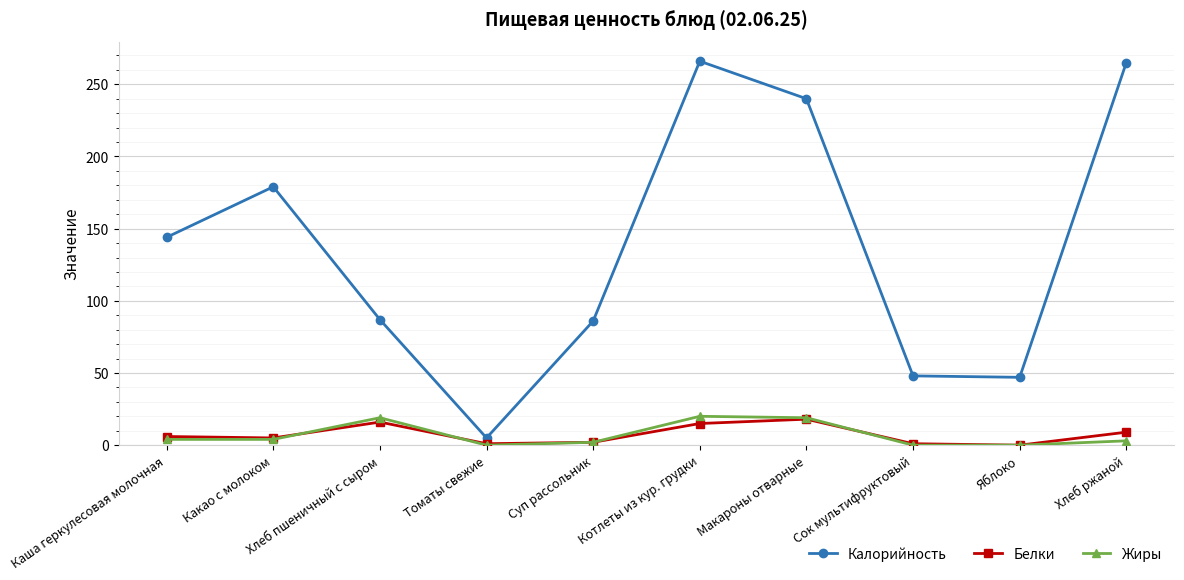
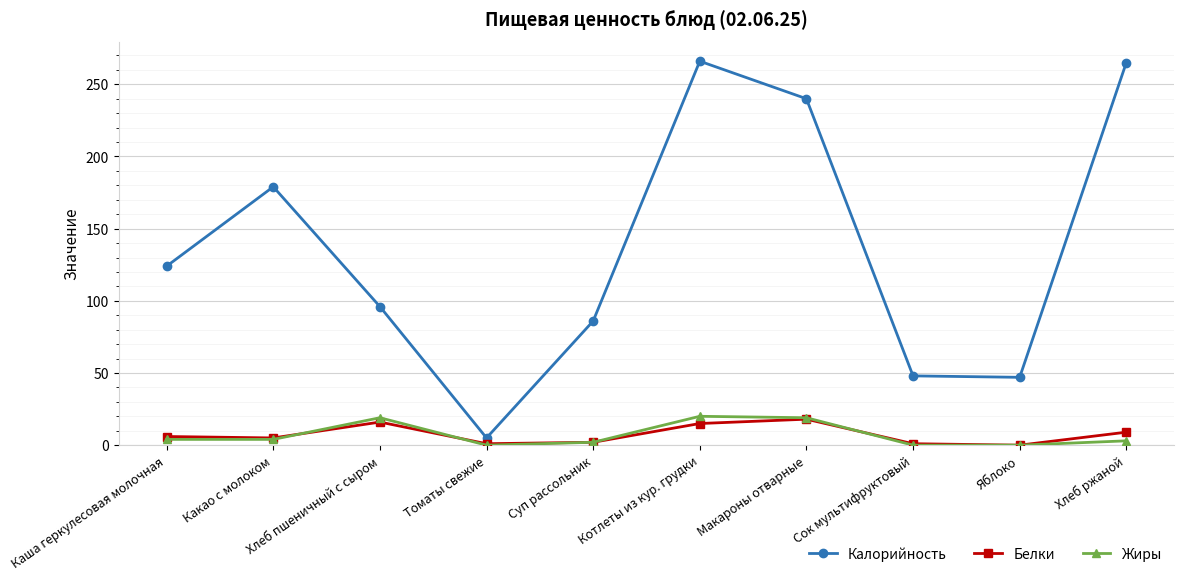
Калорийность, Каша геркулесовая молочная: 144 -> 124
Калорийность, Хлеб пшеничный с сыром: 87 -> 96
